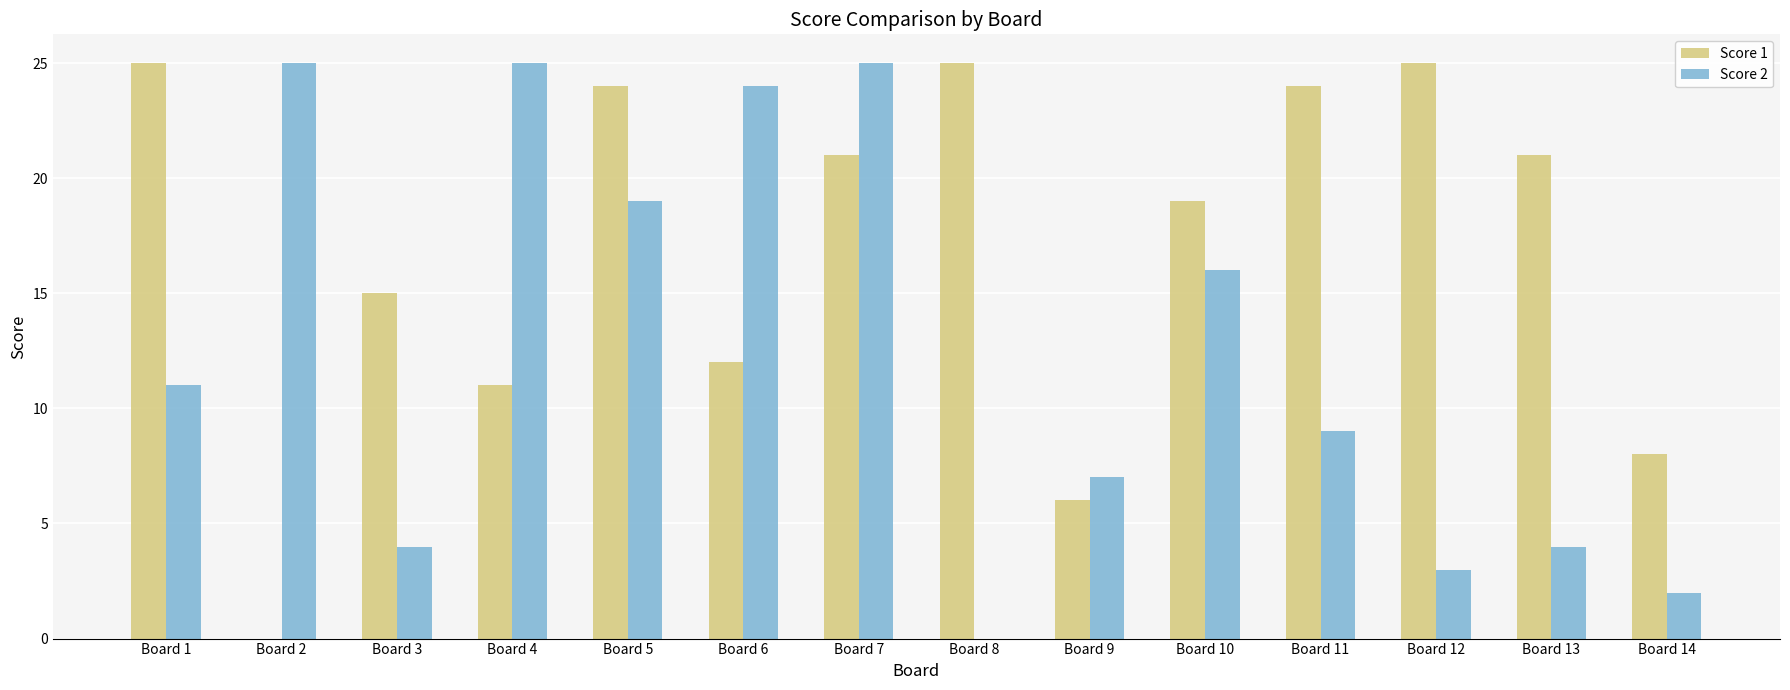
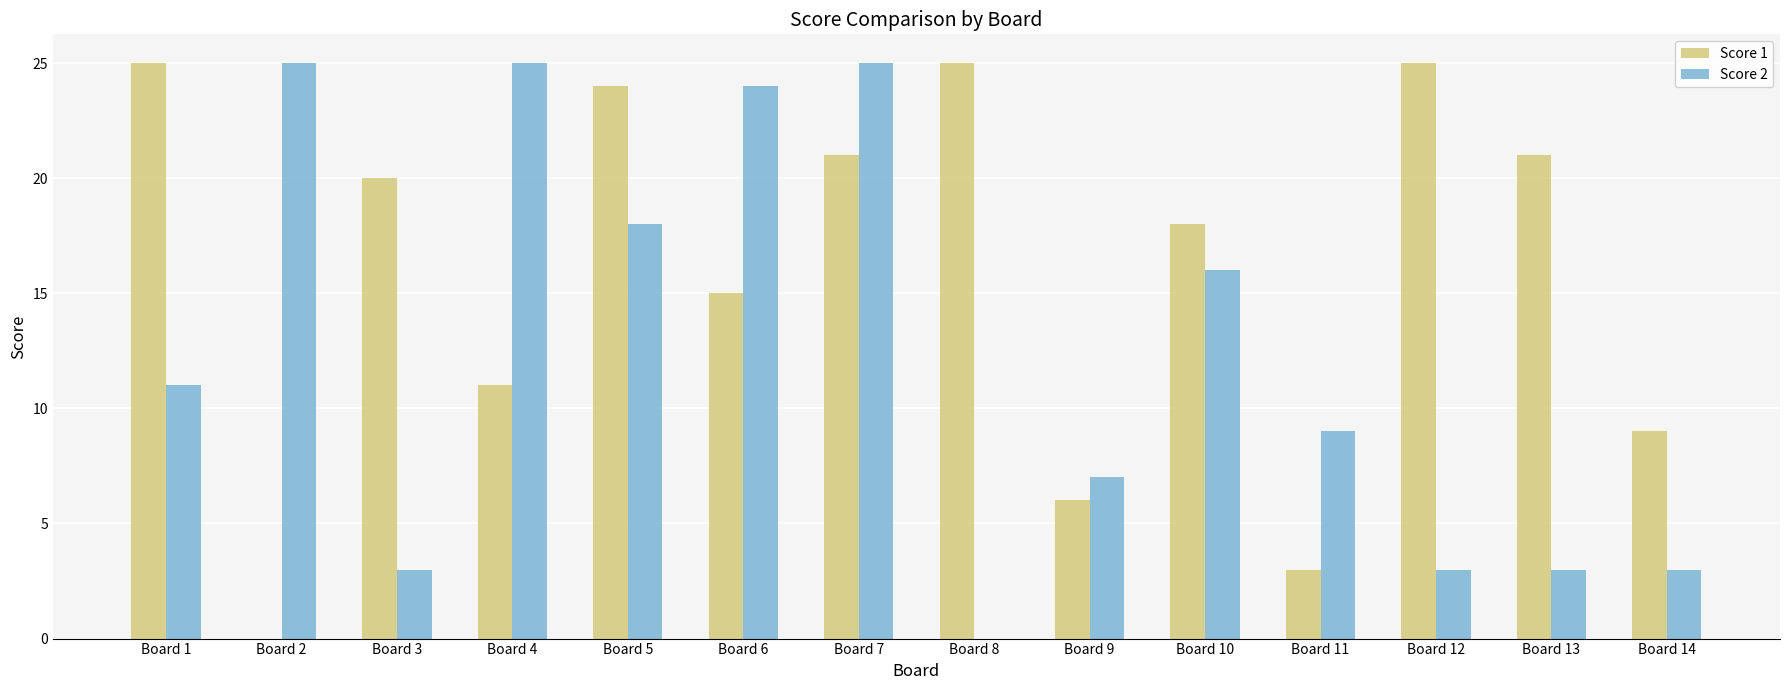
Score 1, Board 3: 15 -> 20
Score 2, Board 3: 4 -> 3
Score 2, Board 5: 19 -> 18
Score 1, Board 6: 12 -> 15
Score 1, Board 10: 19 -> 18
Score 1, Board 11: 24 -> 3
Score 2, Board 13: 4 -> 3
Score 1, Board 14: 8 -> 9
Score 2, Board 14: 2 -> 3
